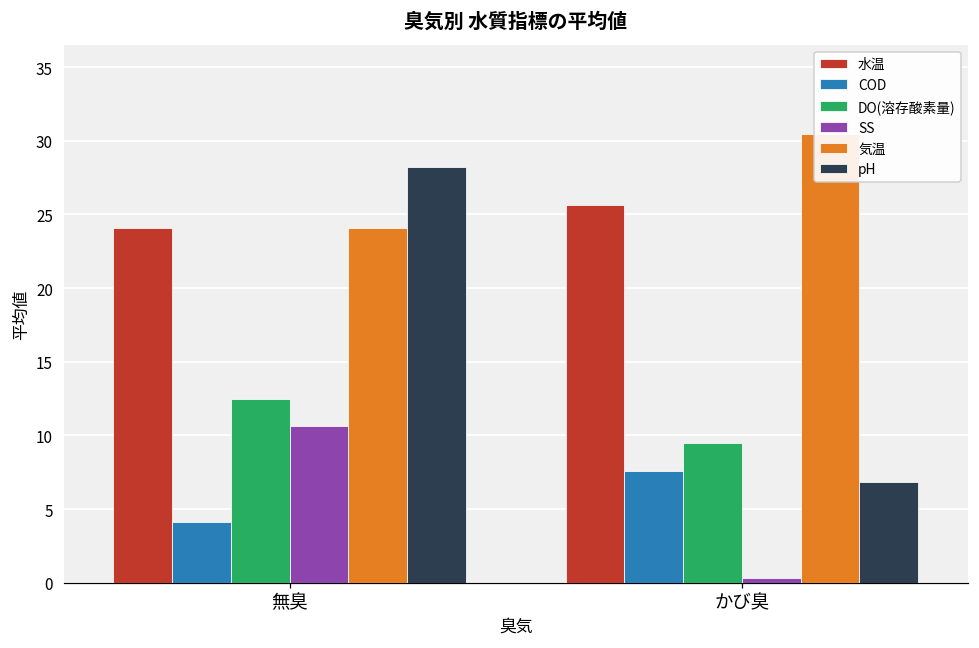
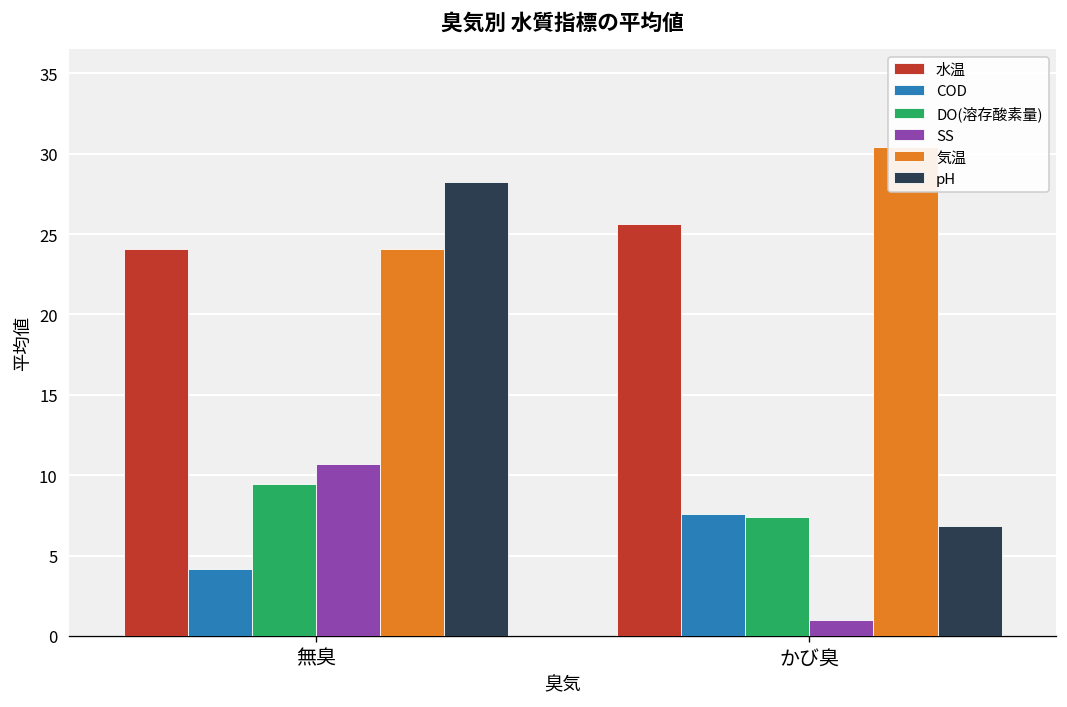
DO(溶存酸素量), 無臭: 12.5 -> 9.4
DO(溶存酸素量), かび臭: 9.5 -> 7.4
SS, かび臭: 0.3 -> 1.0
